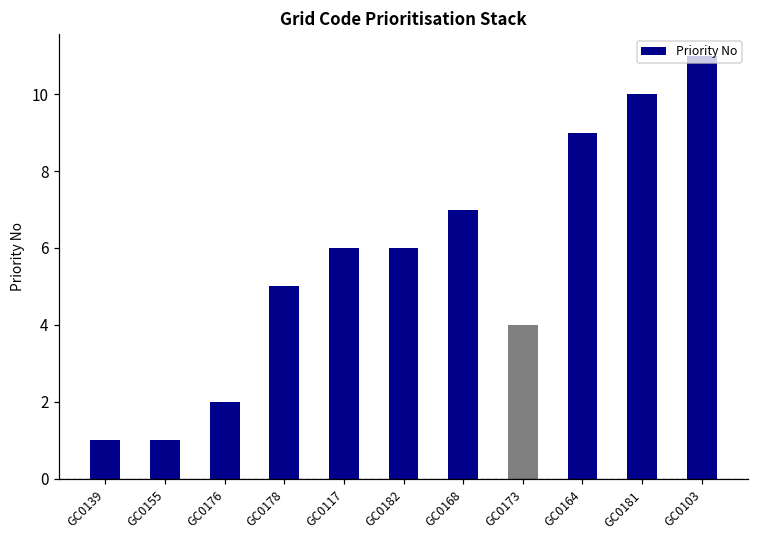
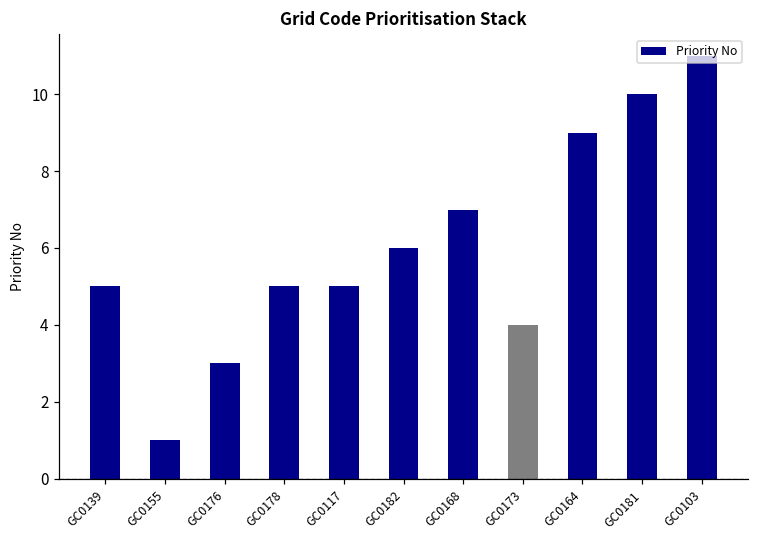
GC0139: 1 -> 5
GC0176: 2 -> 3
GC0117: 6 -> 5
